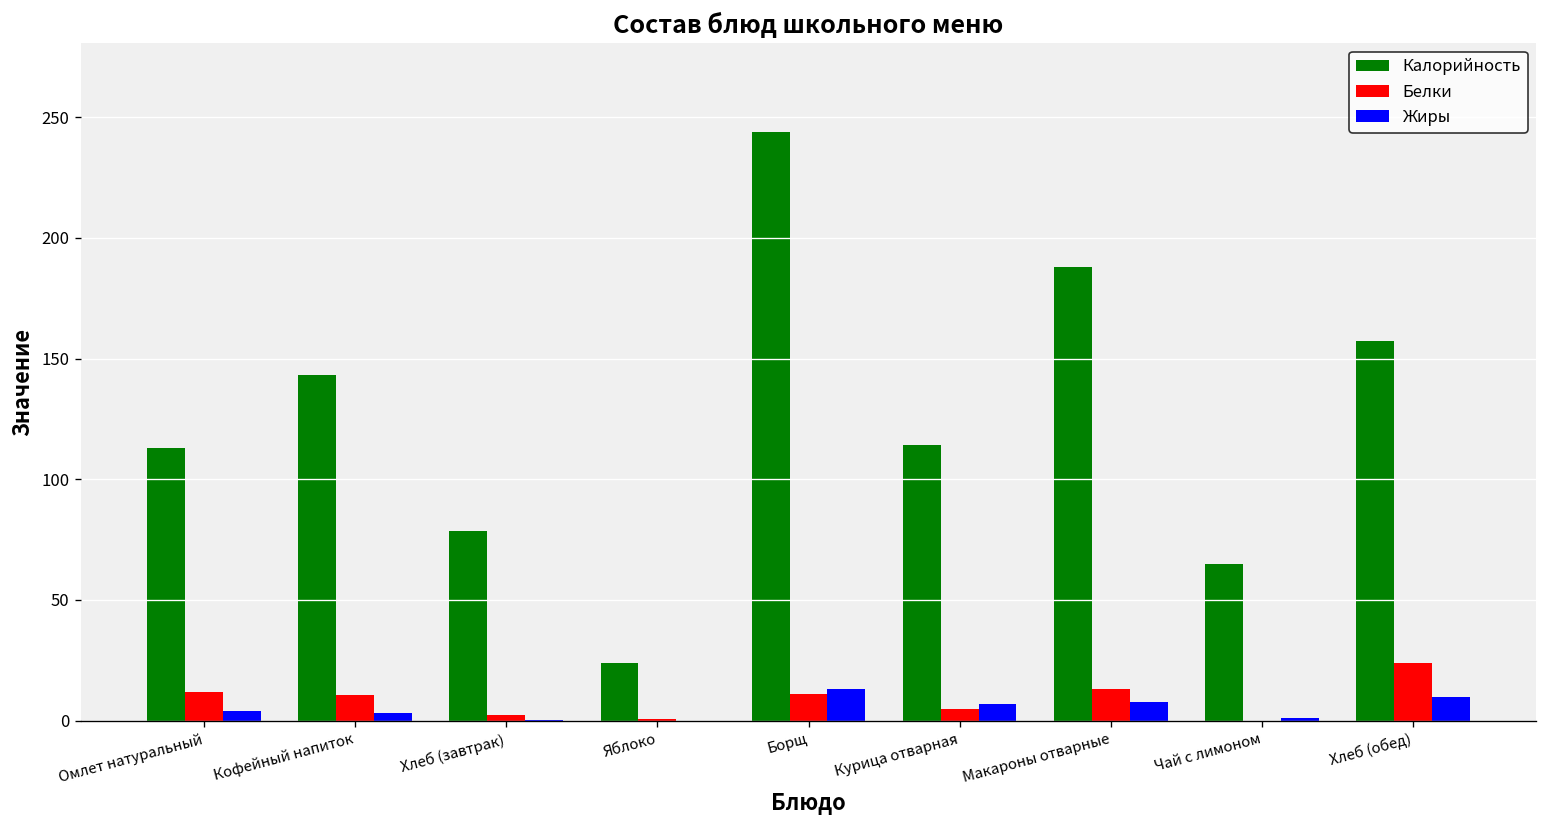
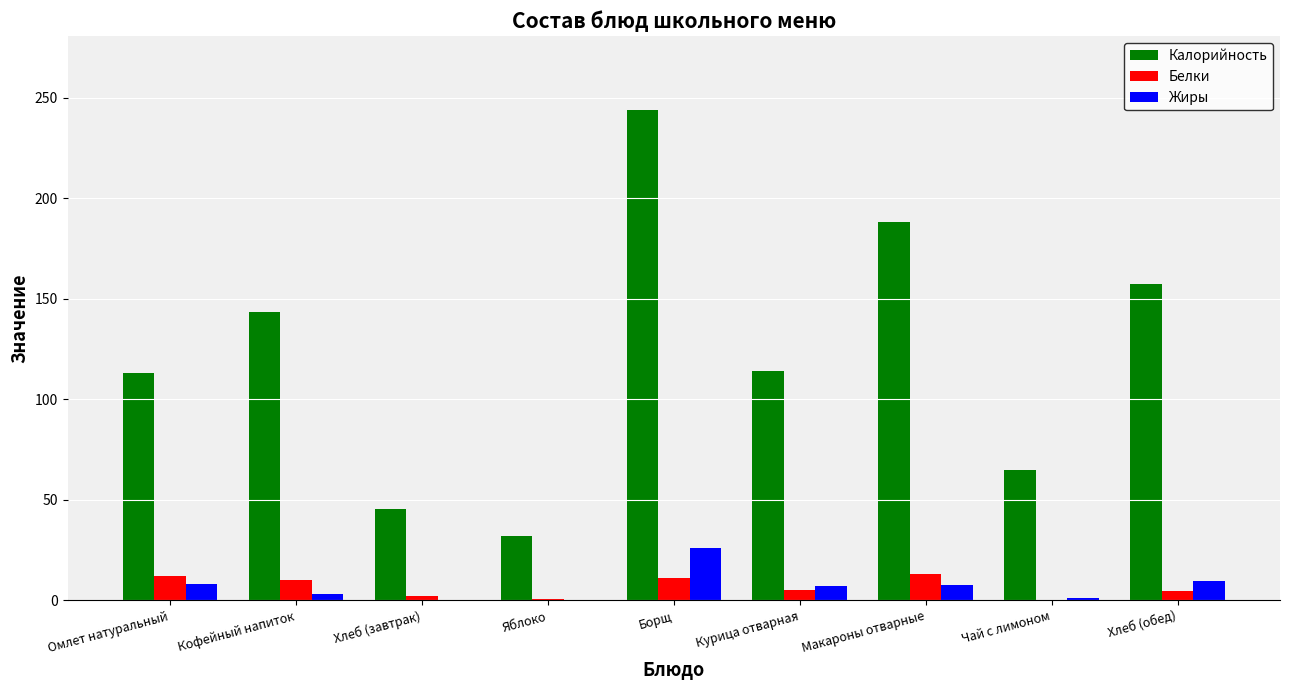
Жиры, Омлет натуральный: 4 -> 8
Калорийность, Хлеб (завтрак): 79 -> 46
Калорийность, Яблоко: 24 -> 32
Жиры, Борщ: 13 -> 26
Белки, Хлеб (обед): 24 -> 5
